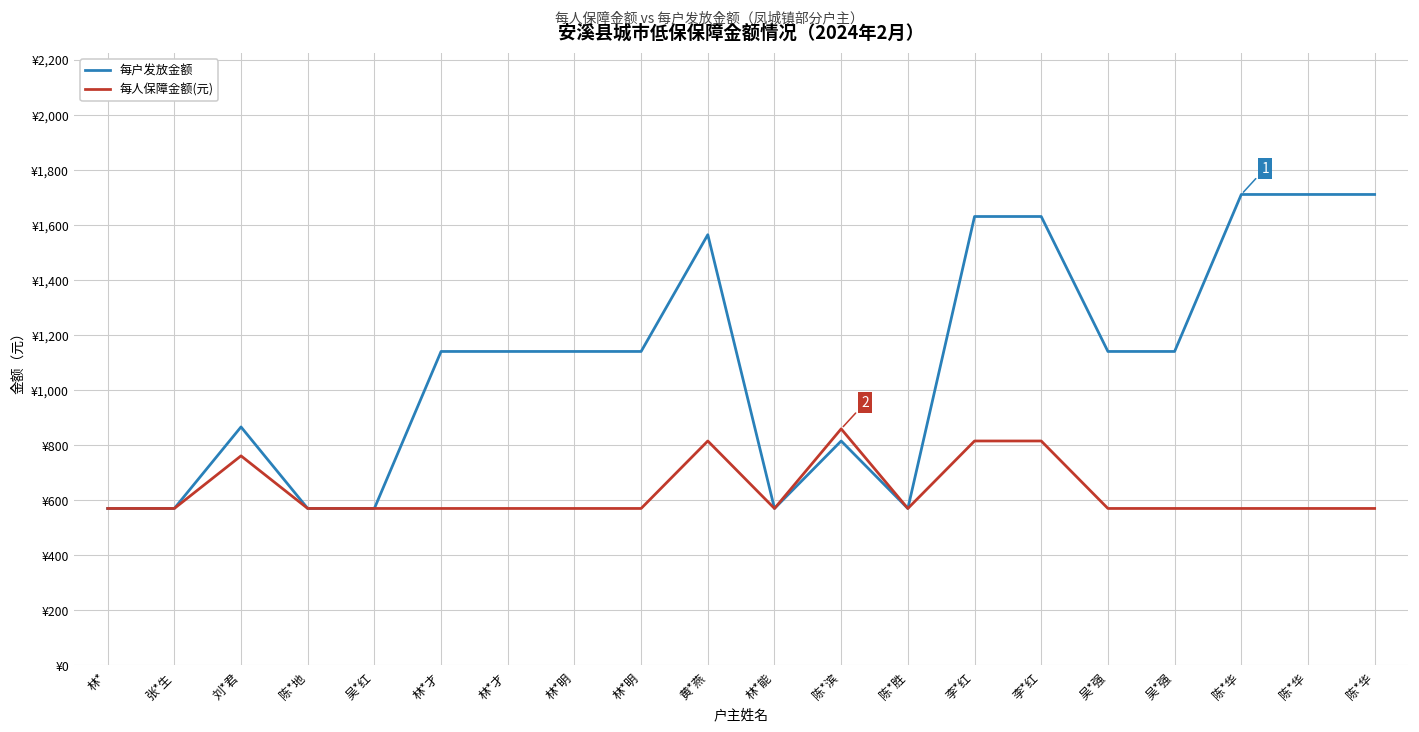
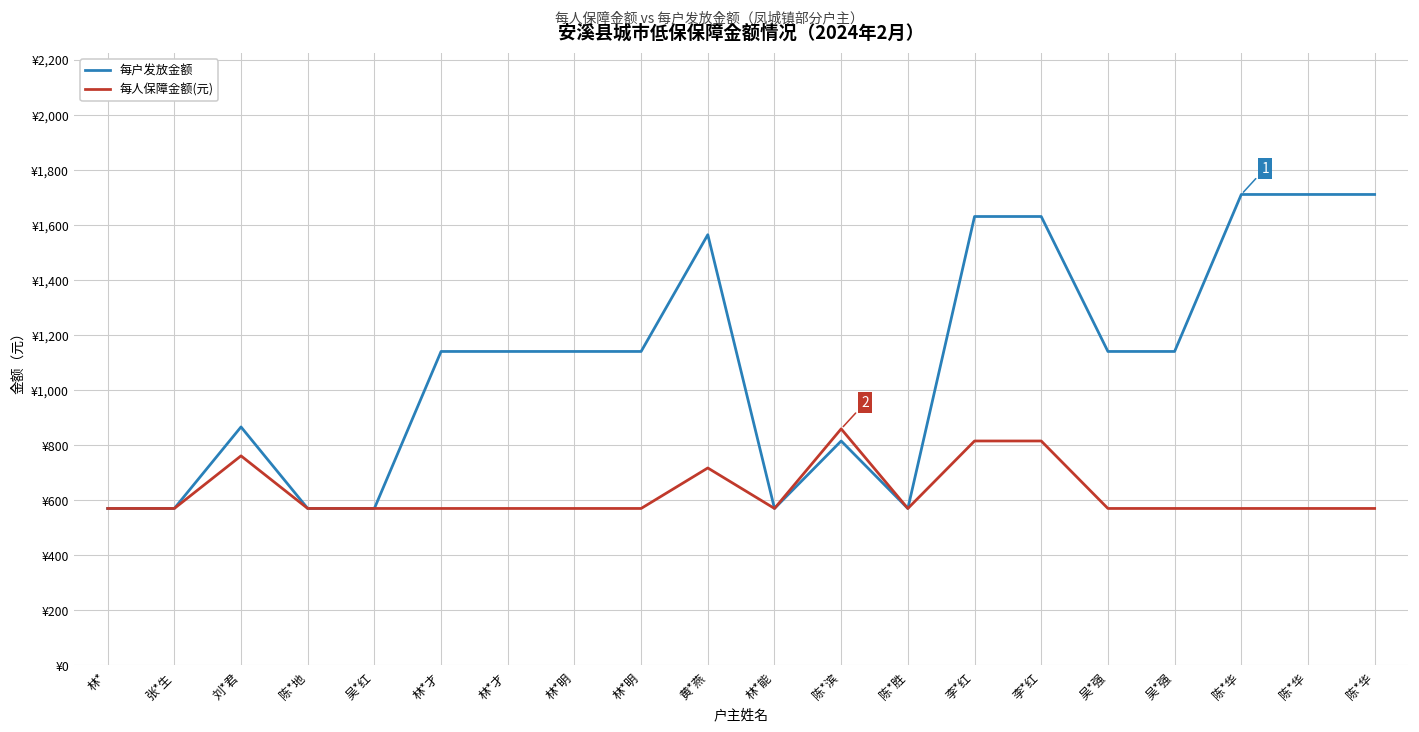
每人保障金额(元), 黄*燕: ¥820 -> ¥720
